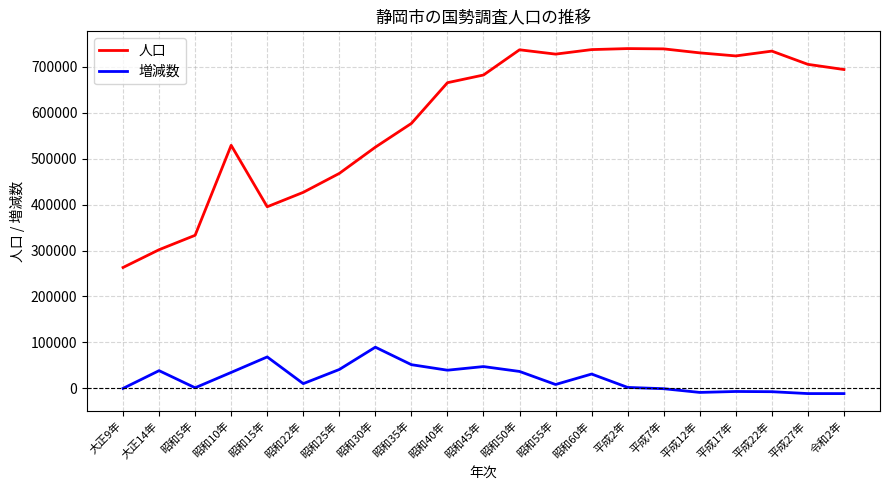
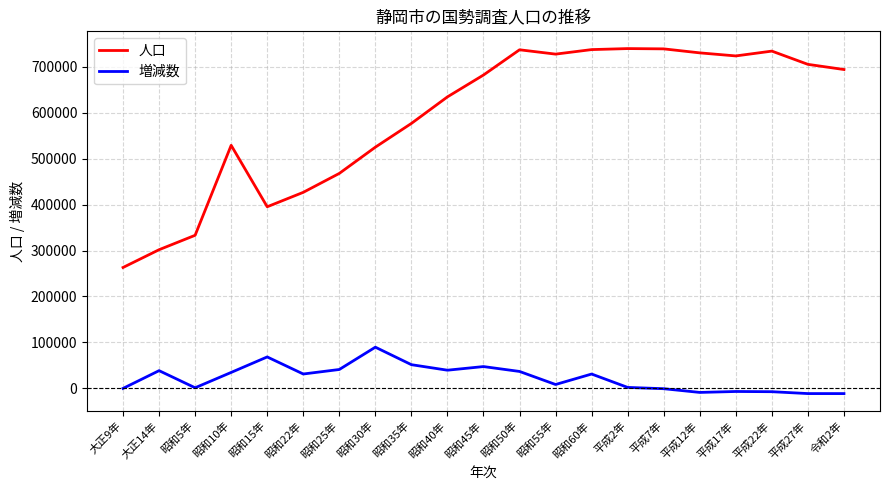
増減数, 昭和22年: 10000 -> 30000
人口, 昭和40年: 670000 -> 630000
